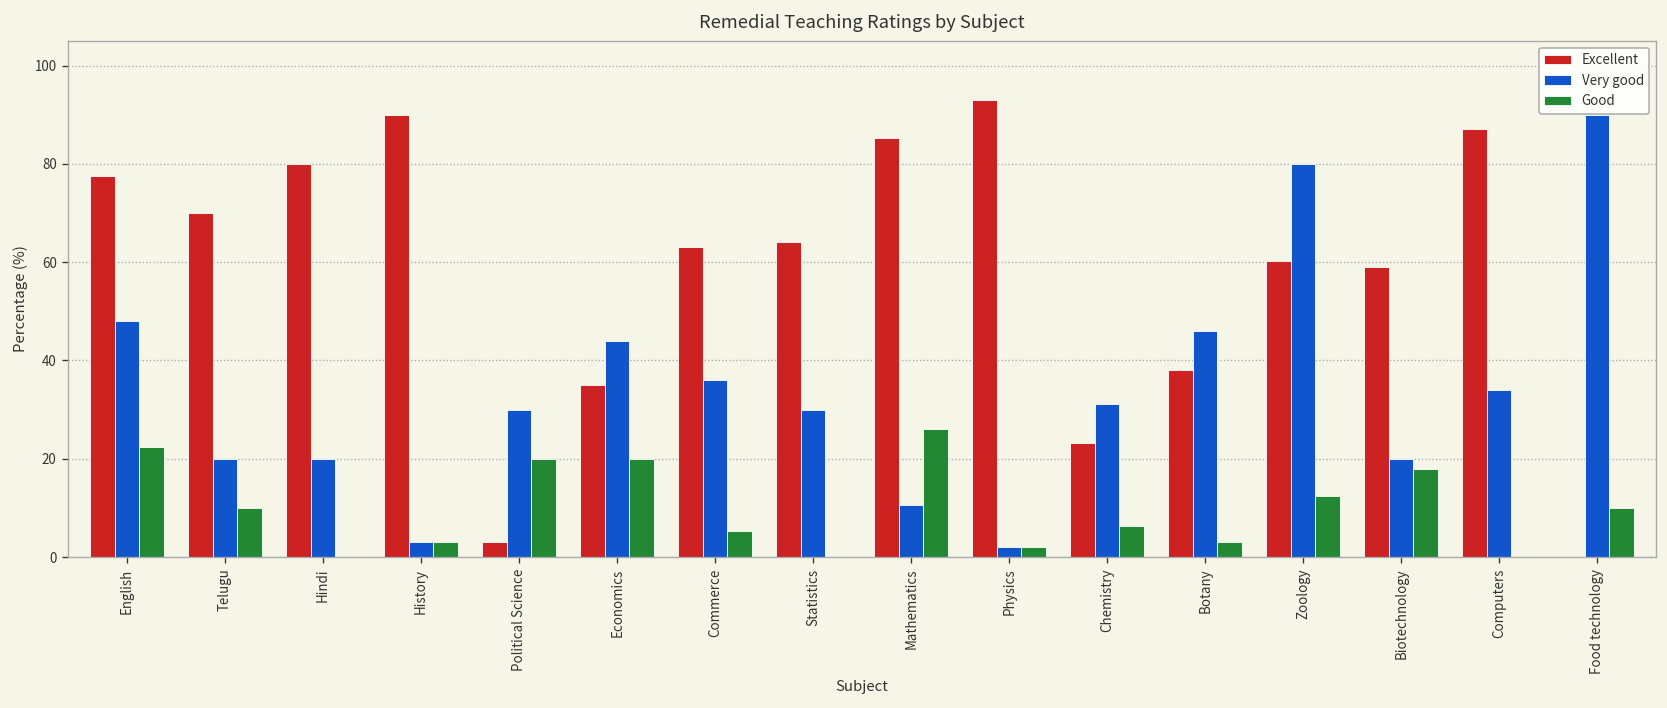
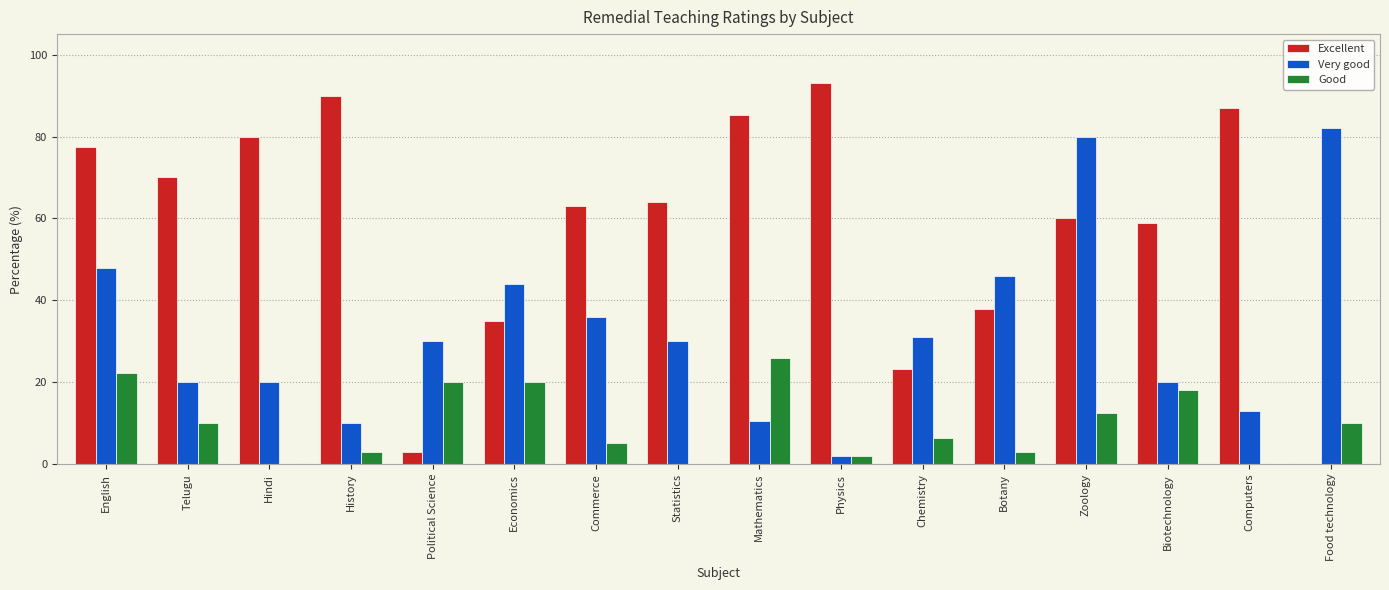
Very good, History: 3 -> 10
Very good, Computers: 34 -> 13
Very good, Food technology: 90 -> 82
